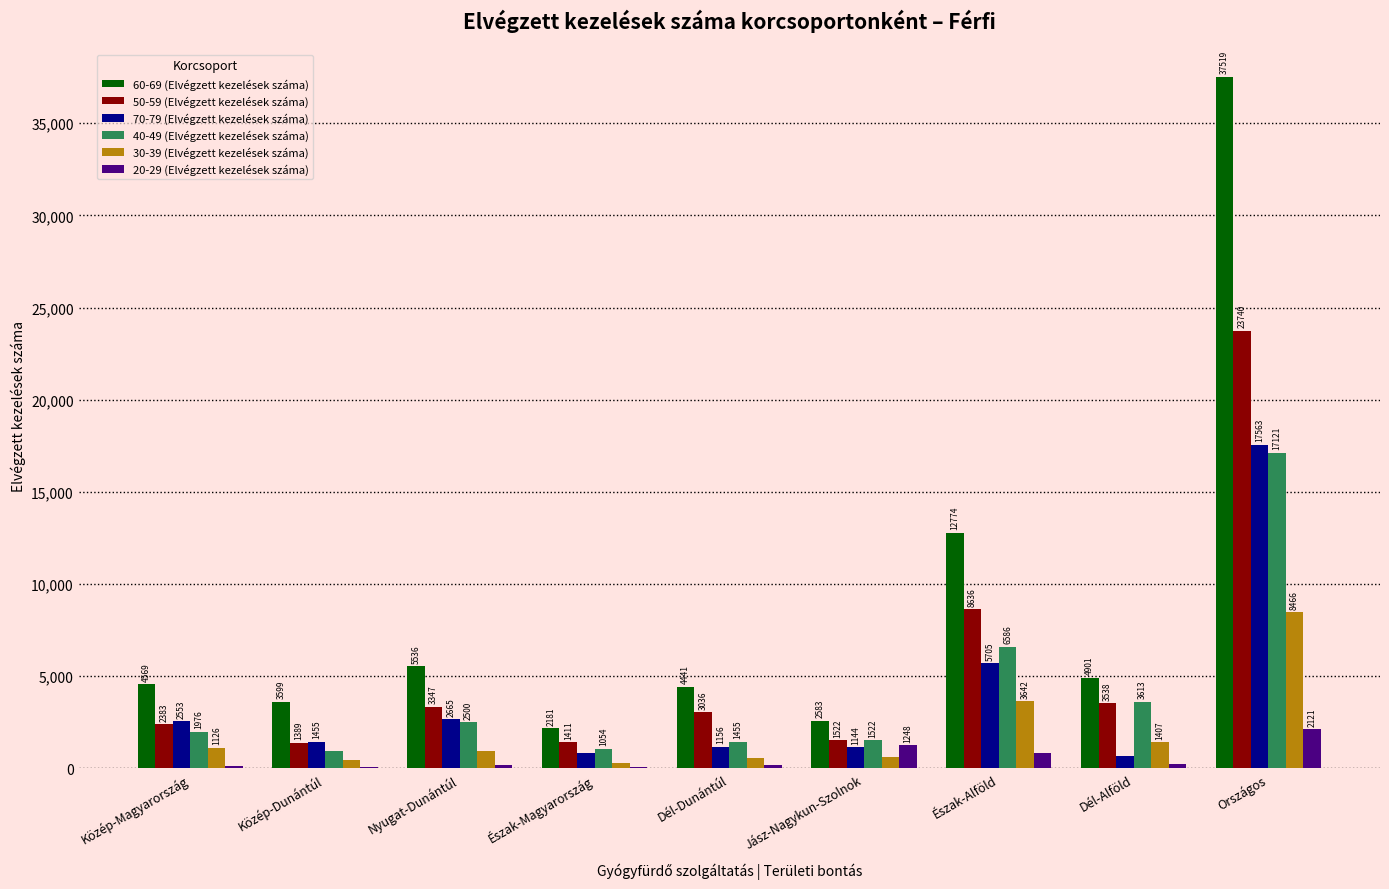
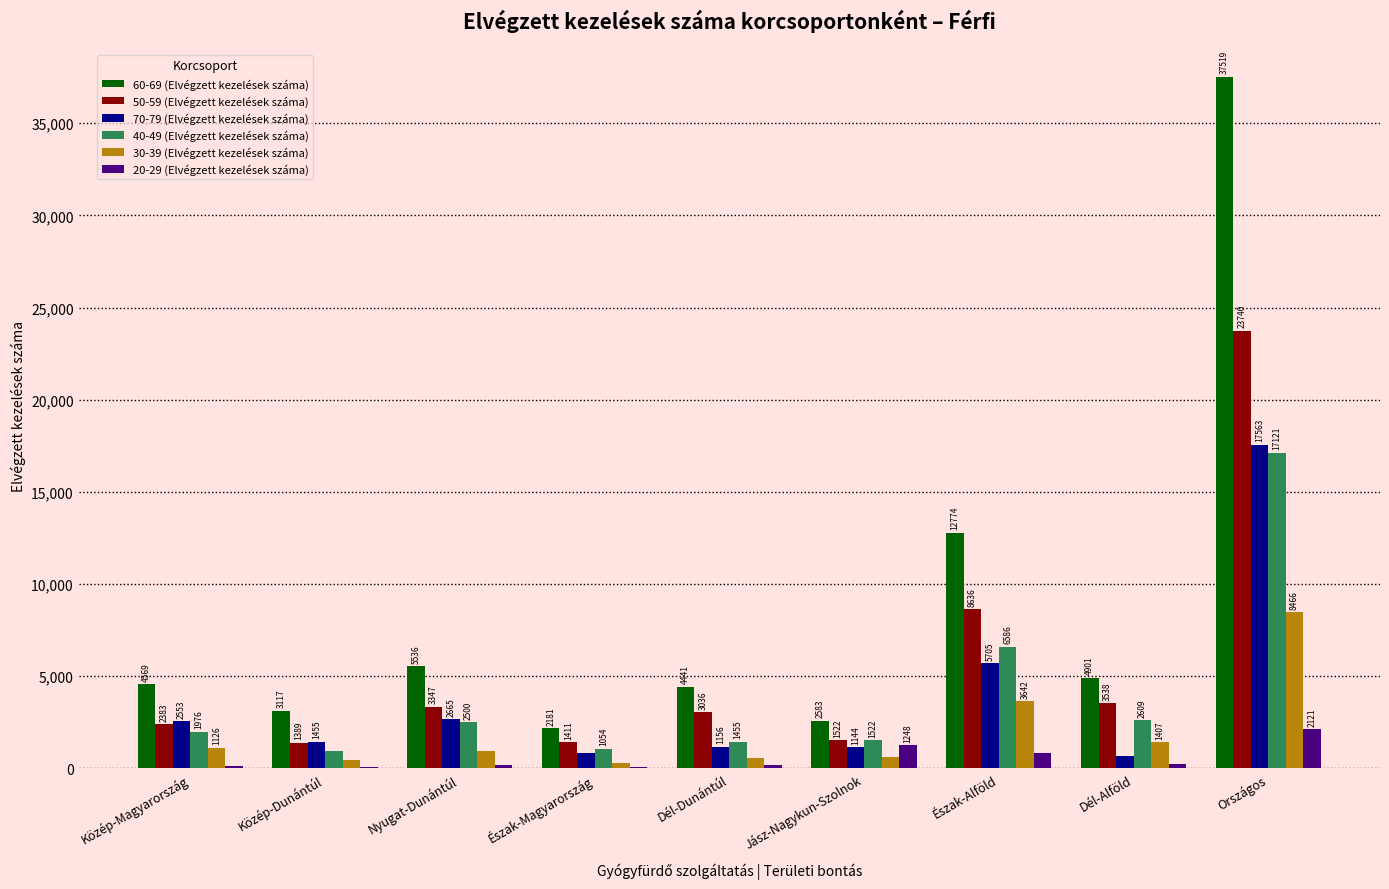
60-69 (Elvégzett kezelések száma), Közép-Dunántúl: 3599 -> 3117
40-49 (Elvégzett kezelések száma), Dél-Alföld: 3613 -> 2609
